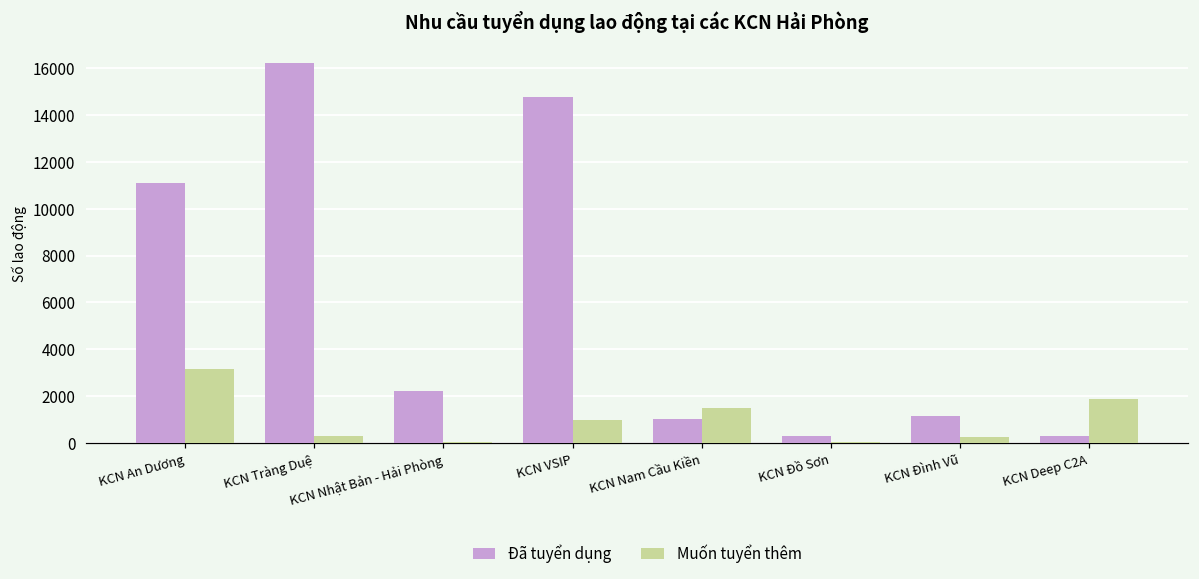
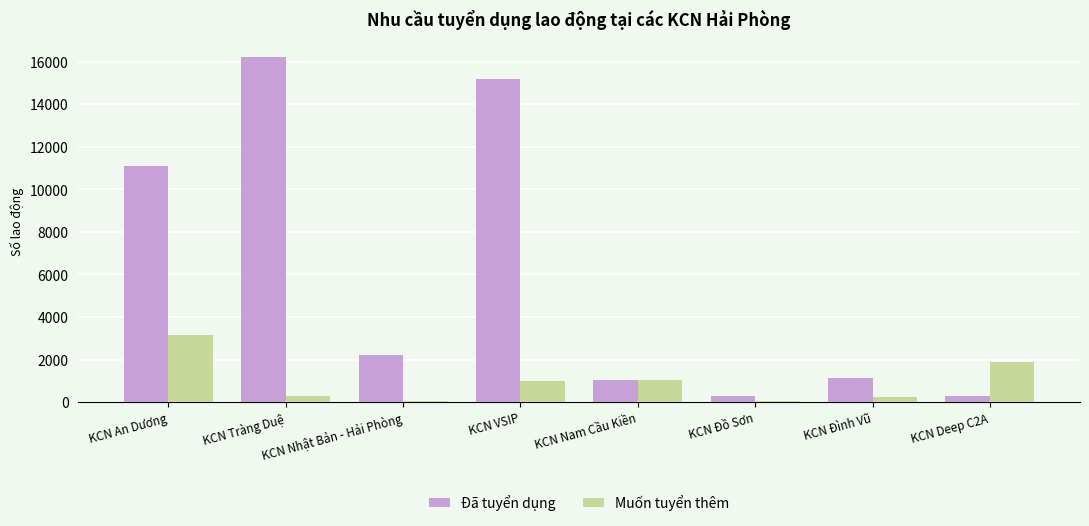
Đã tuyển dụng, KCN VSIP: 14800 -> 15200
Muốn tuyển thêm, KCN Nam Cầu Kiền: 1500 -> 1000
